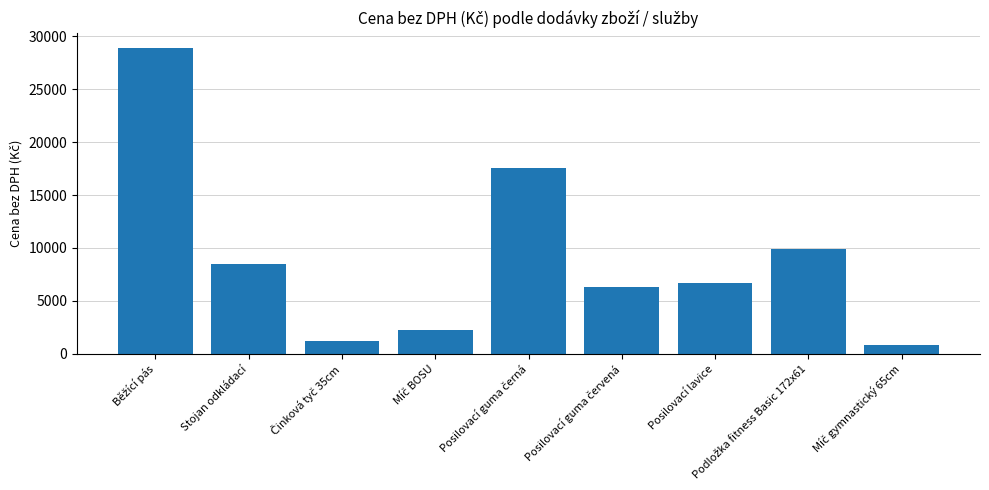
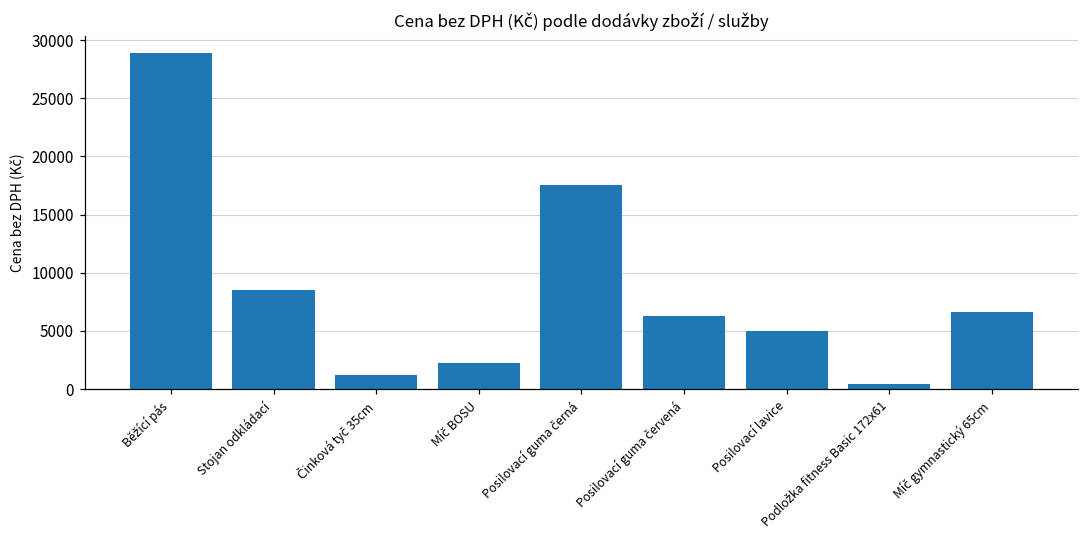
Posilovací lavice: 6600 -> 5000
Podložka fitness Basic 172x61: 9900 -> 400
Míč gymnastický 65cm: 800 -> 6600
